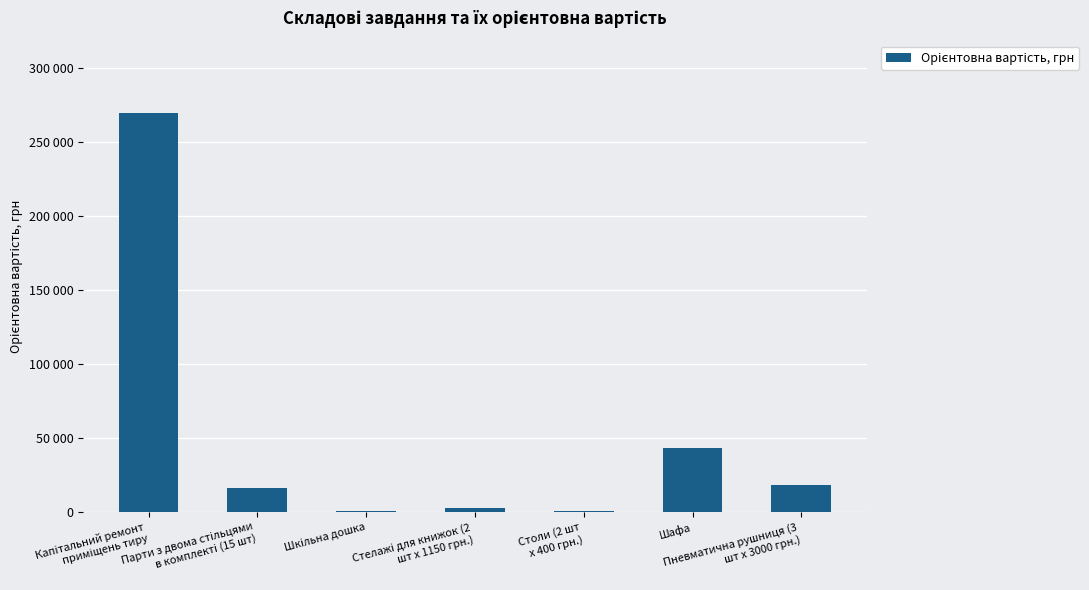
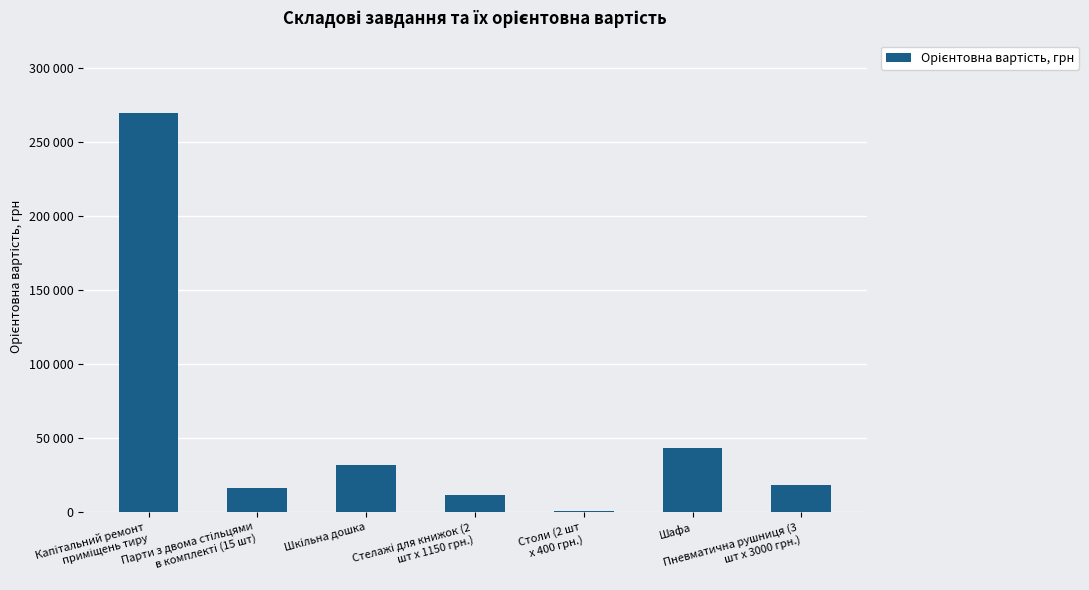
Шкільна дошка: 1000 -> 32000
Стелажі для книжок (2 шт х 1150 грн.): 2000 -> 11000
